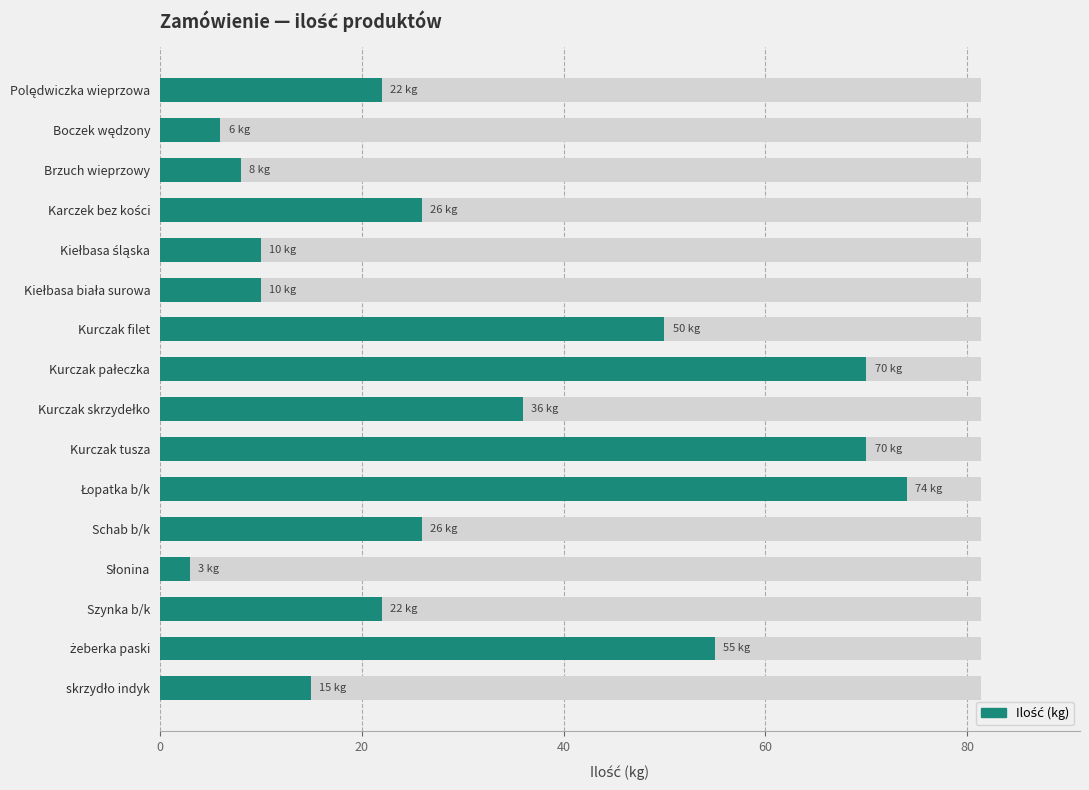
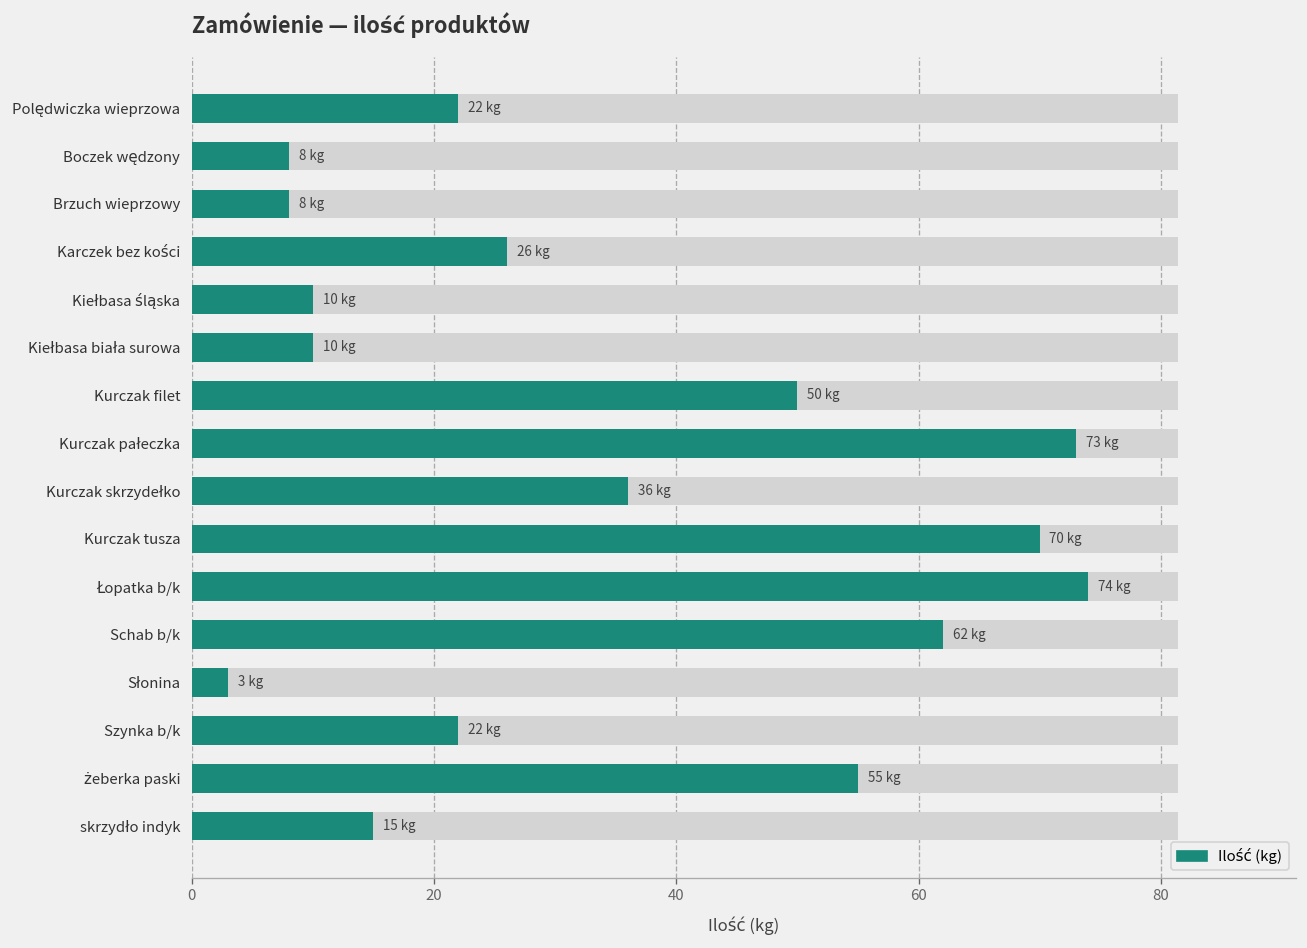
Ilość (kg), Boczek wędzony: 6 -> 8
Ilość (kg), Kurczak pałeczka: 70 -> 73
Ilość (kg), Schab b/k: 26 -> 62
